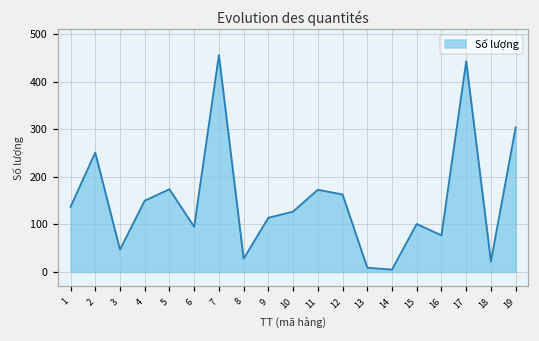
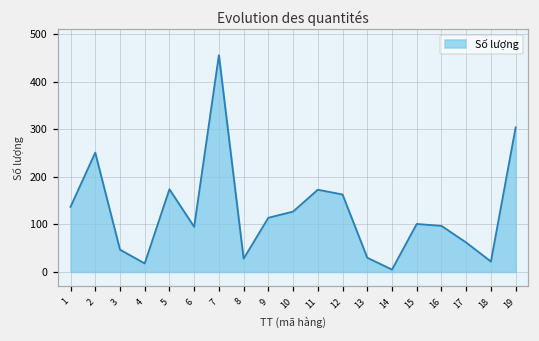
4: 150 -> 20
13: 10 -> 30
16: 80 -> 100
17: 440 -> 60
